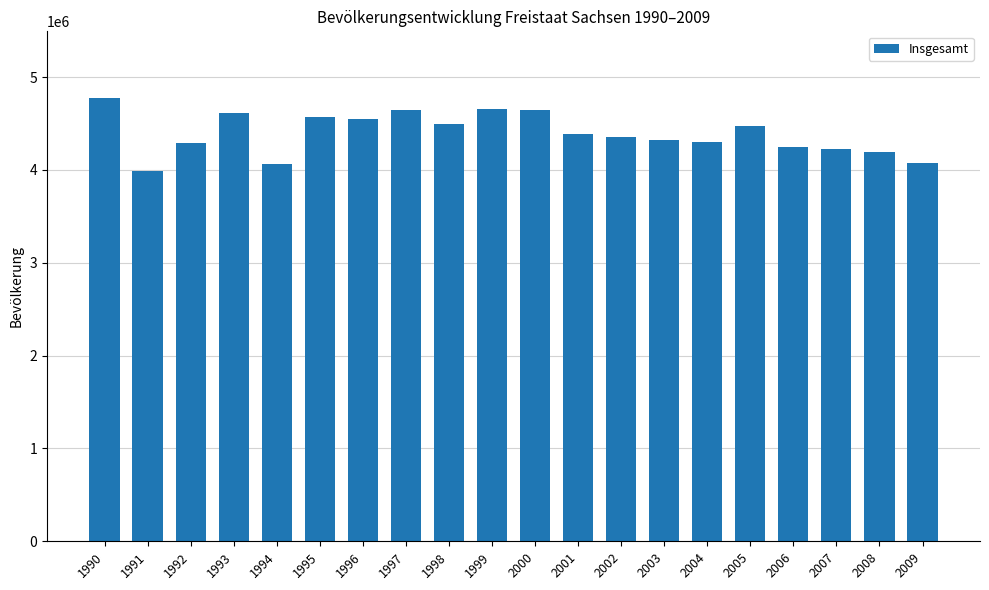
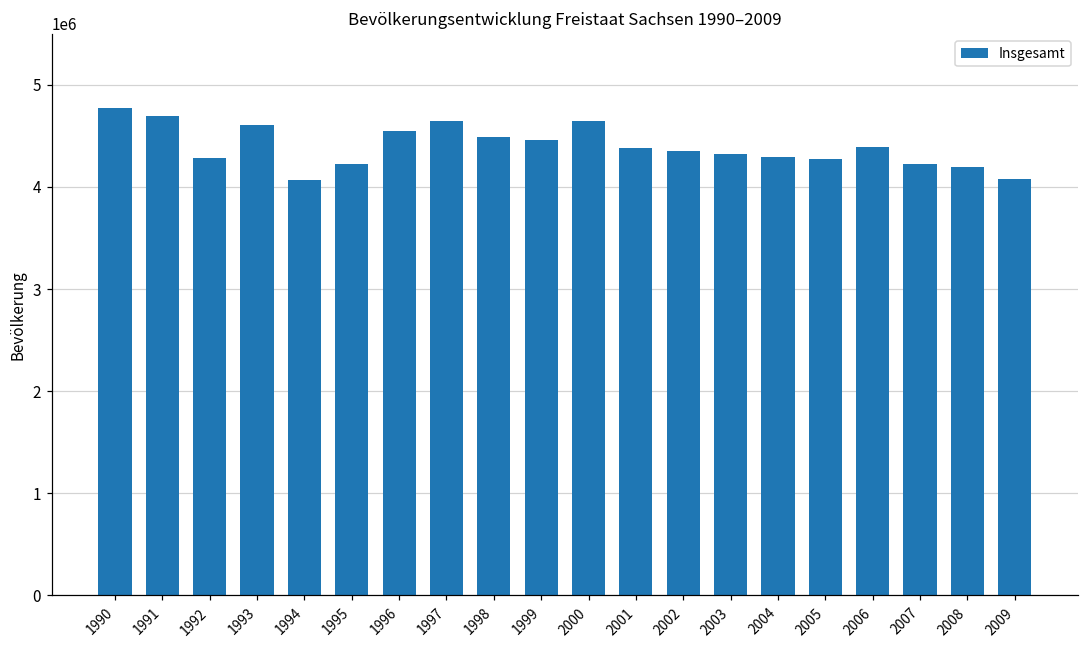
1991: 4000000 -> 4700000
1995: 4600000 -> 4200000
1999: 4700000 -> 4500000
2005: 4500000 -> 4300000
2006: 4200000 -> 4400000
